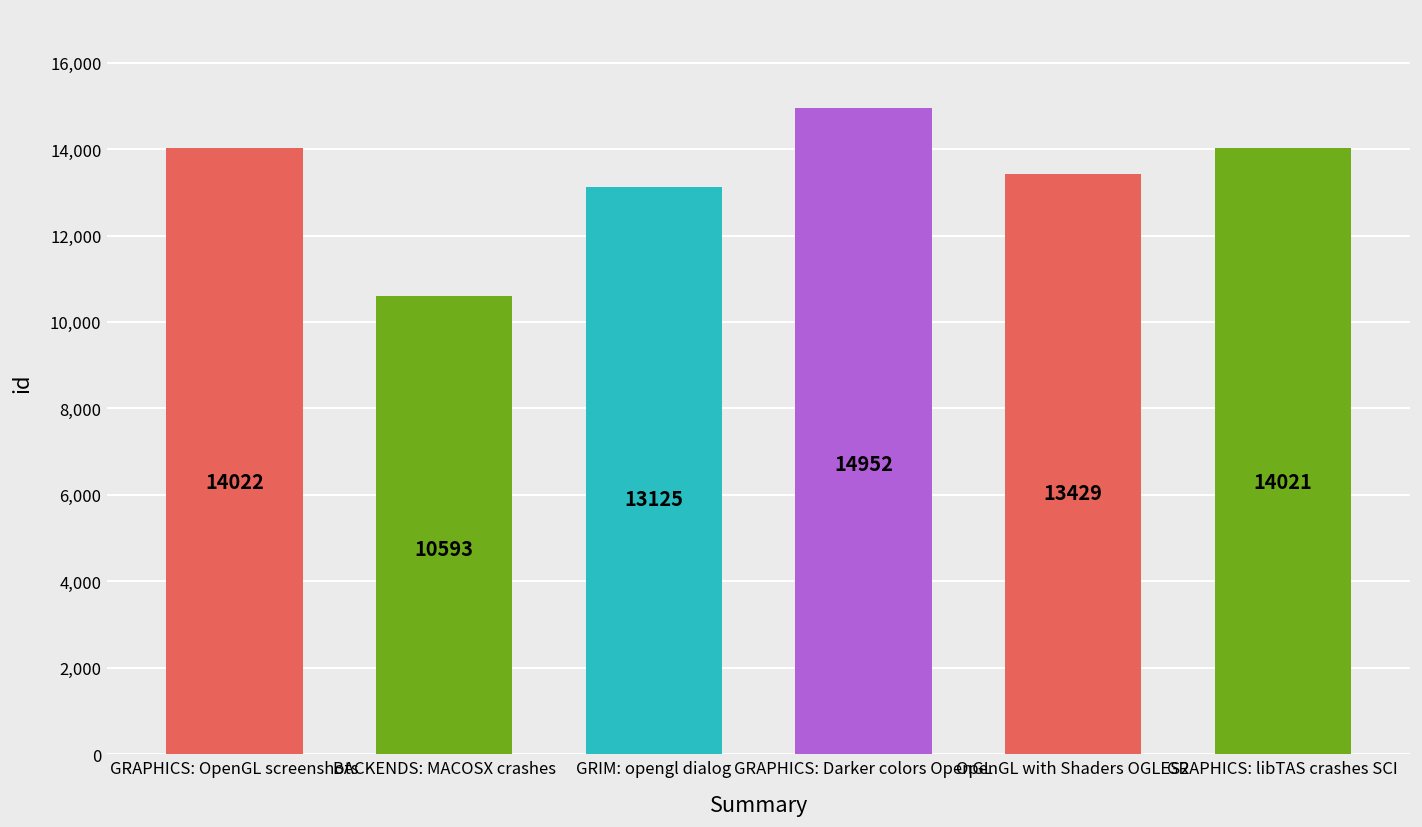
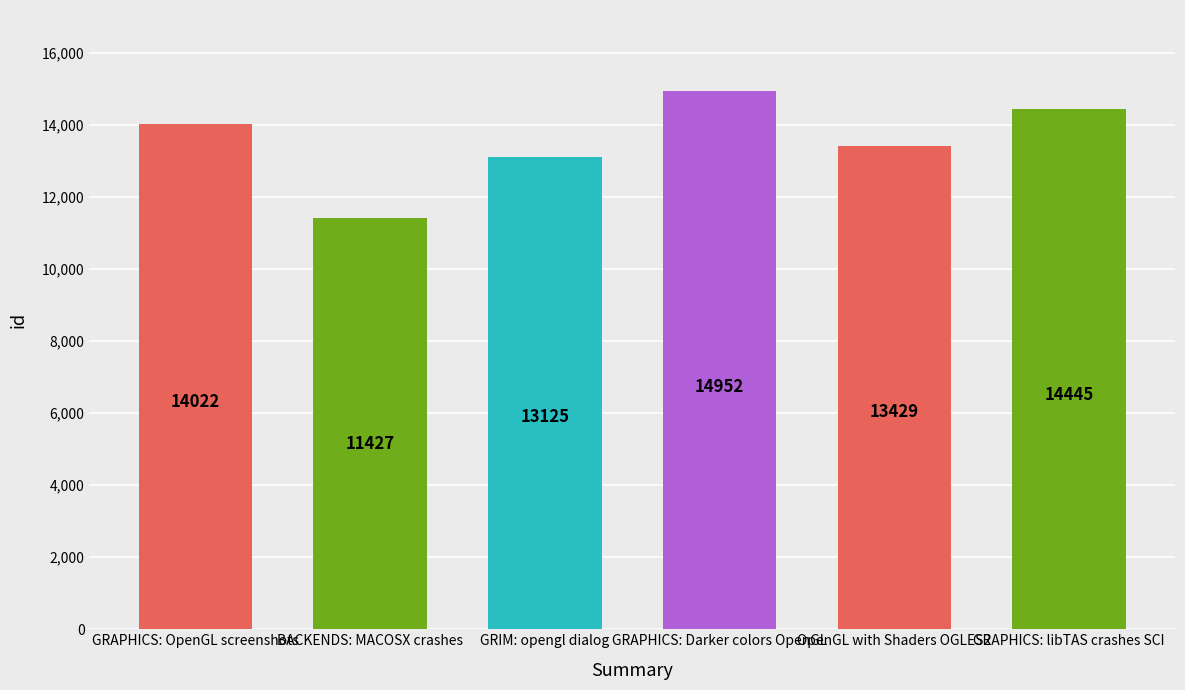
BACKENDS: MACOSX crashes: 10593 -> 11427
GRAPHICS: libTAS crashes SCI: 14021 -> 14445
